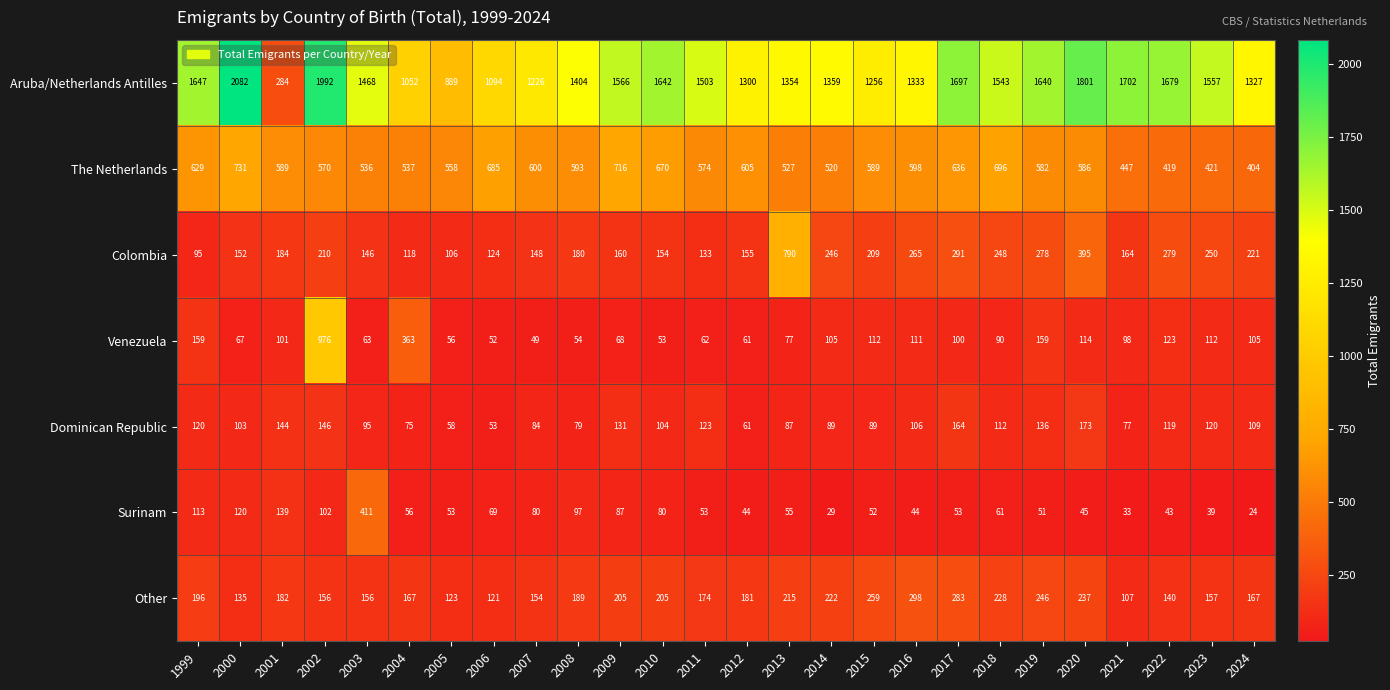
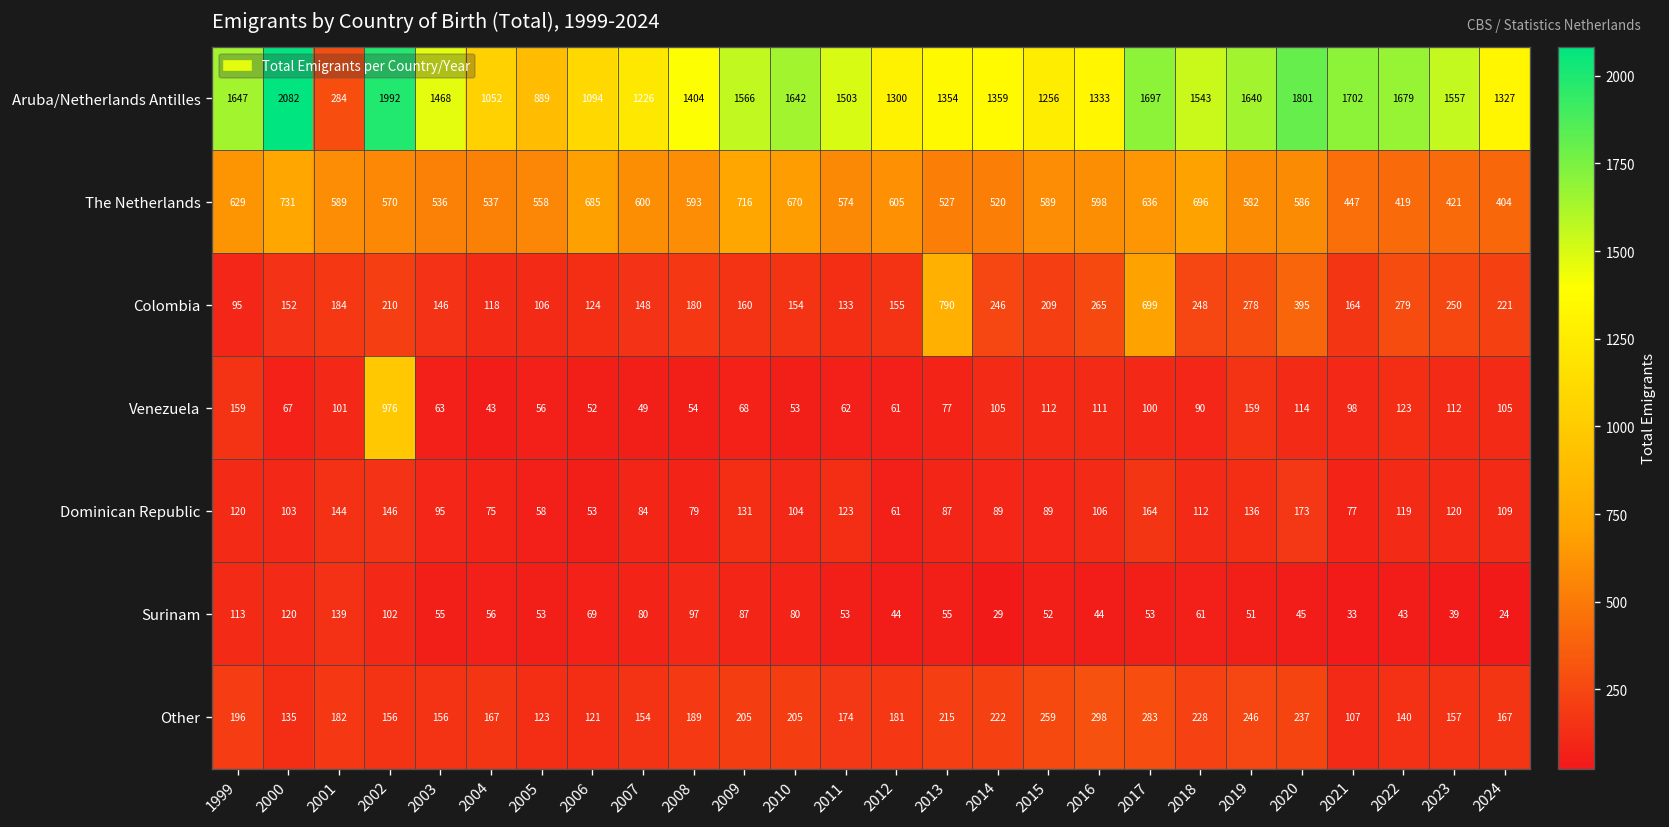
Colombia, 2017: 291 -> 699
Venezuela, 2004: 363 -> 43
Surinam, 2003: 411 -> 55
